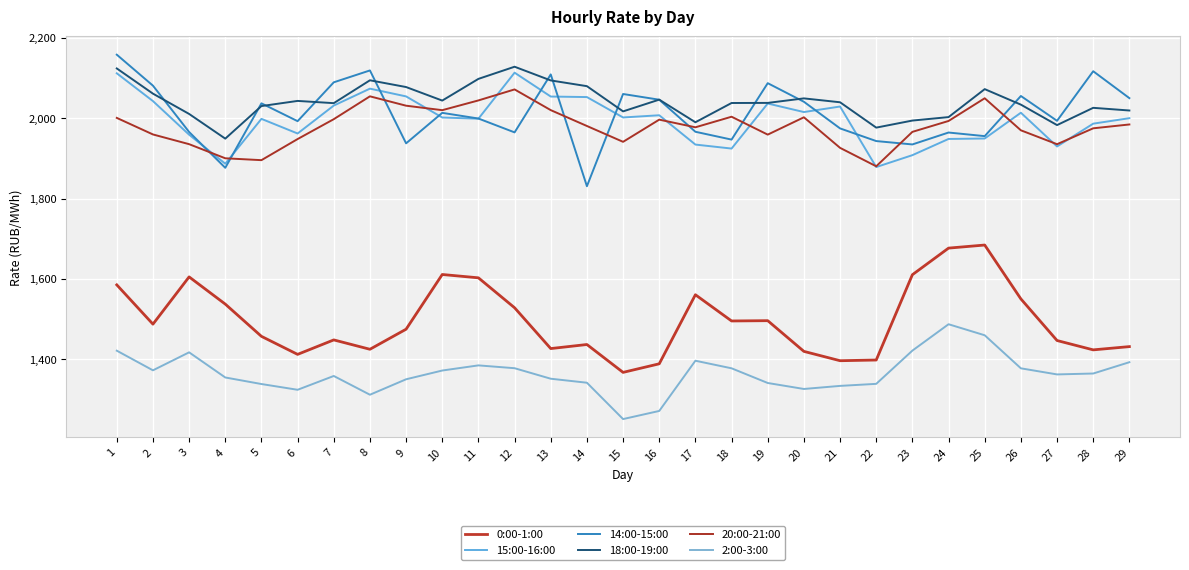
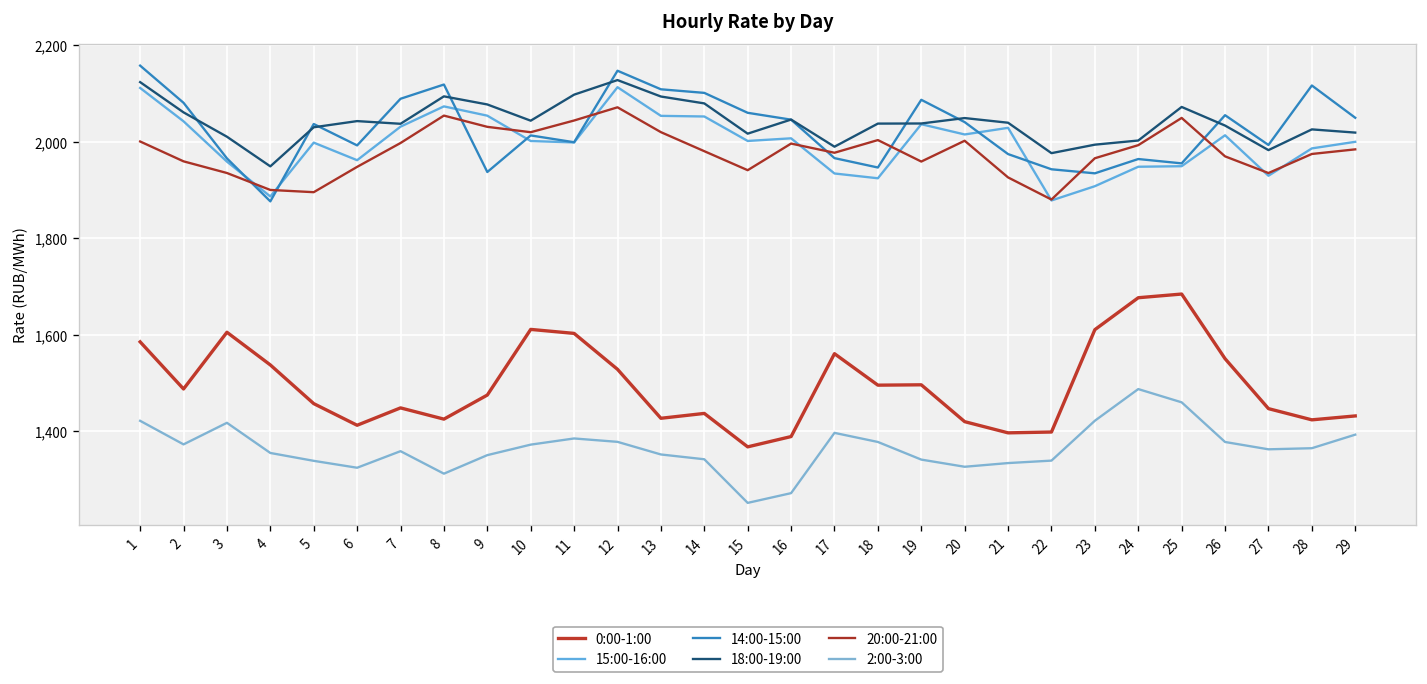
14:00-15:00, 12: 1,960 -> 2,150
14:00-15:00, 14: 1,830 -> 2,100
